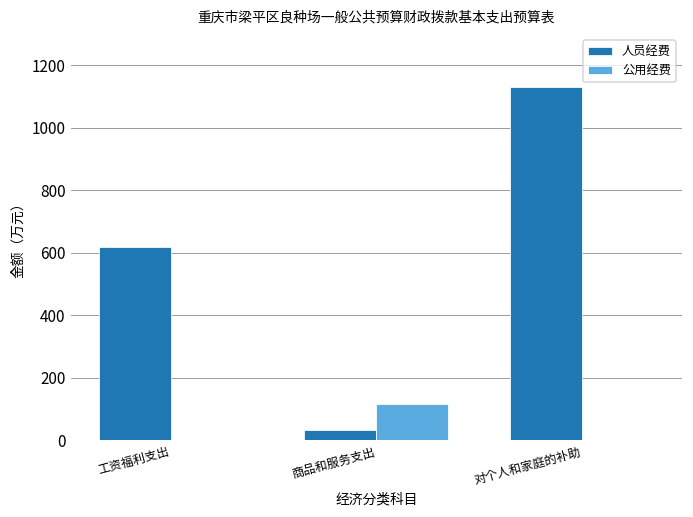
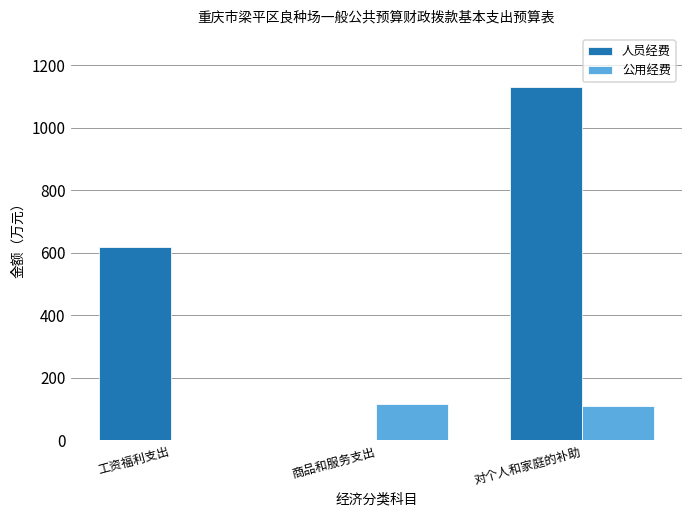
人员经费, 商品和服务支出: 30 -> 0
公用经费, 对个人和家庭的补助: 0 -> 110
